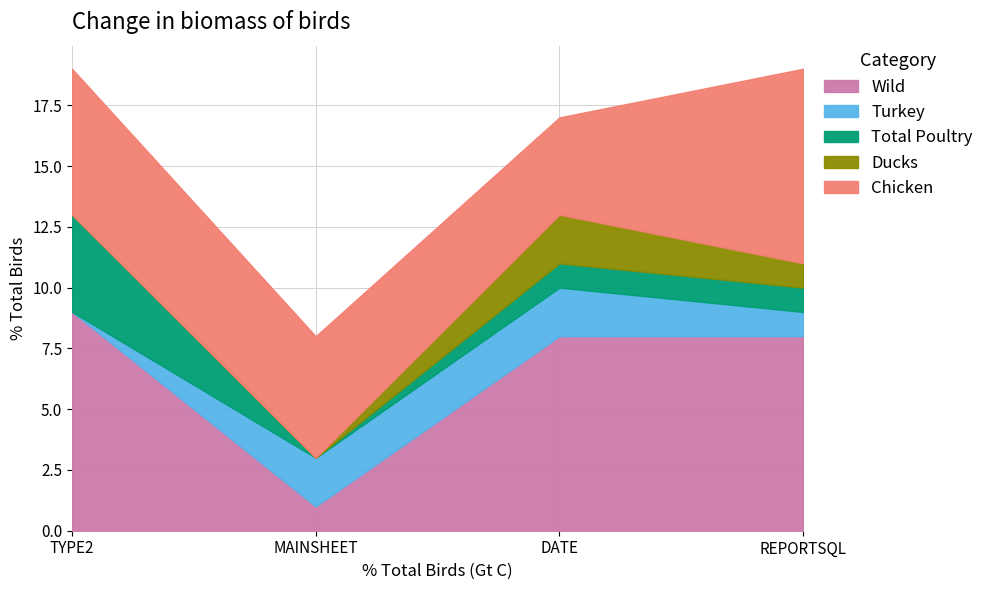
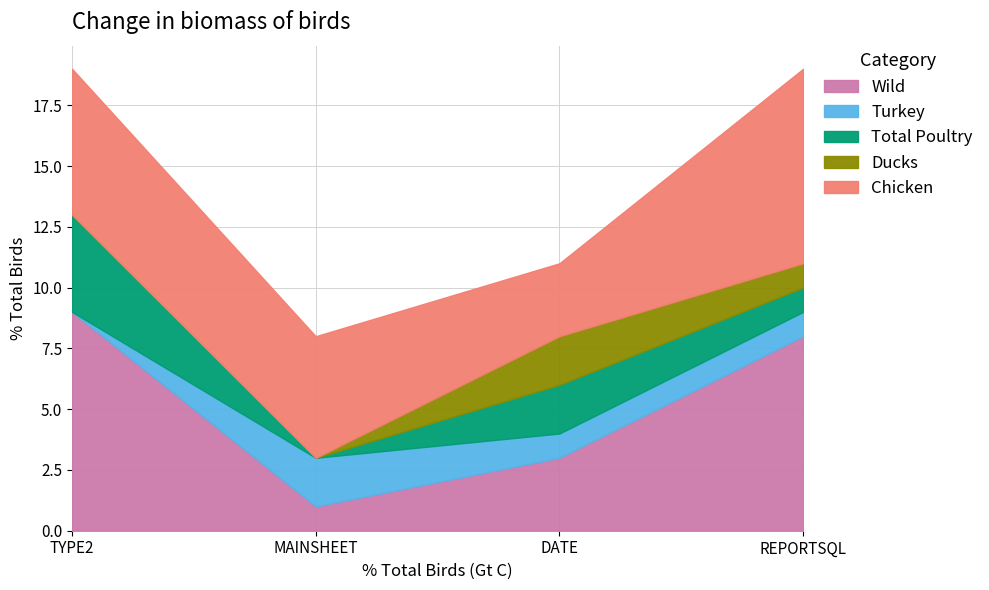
Wild, DATE: 8 -> 3
Turkey, DATE: 2 -> 1
Total Poultry, DATE: 1 -> 2
Chicken, DATE: 4 -> 3
